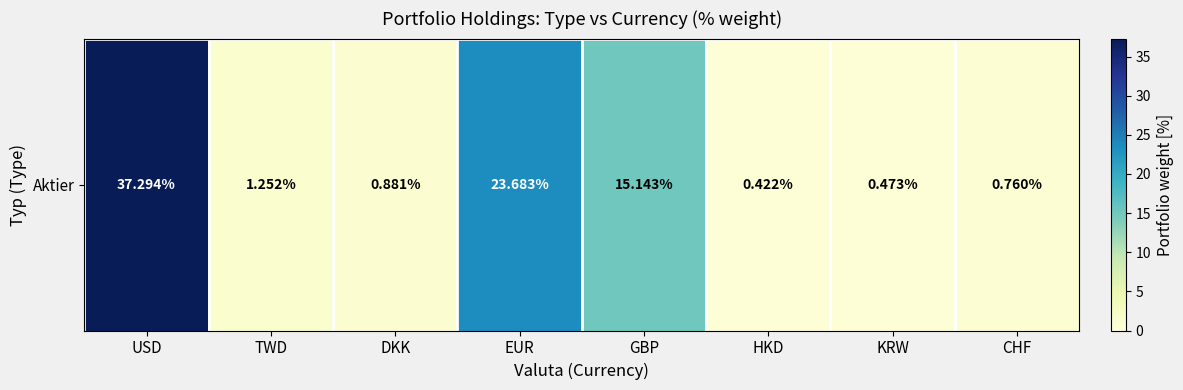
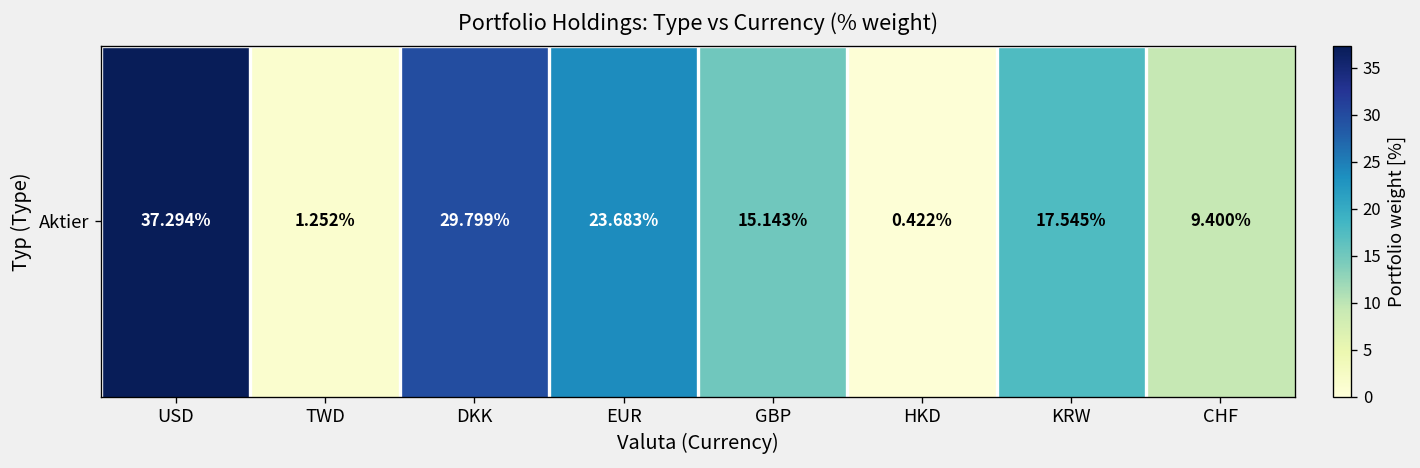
Aktier, DKK: 0.881% -> 29.799%
Aktier, KRW: 0.473% -> 17.545%
Aktier, CHF: 0.760% -> 9.400%
